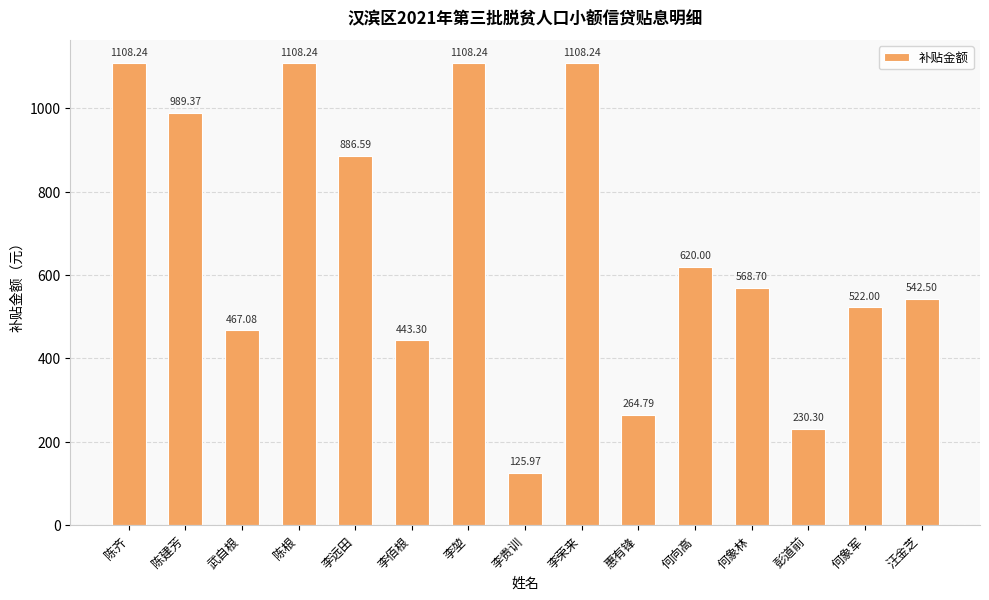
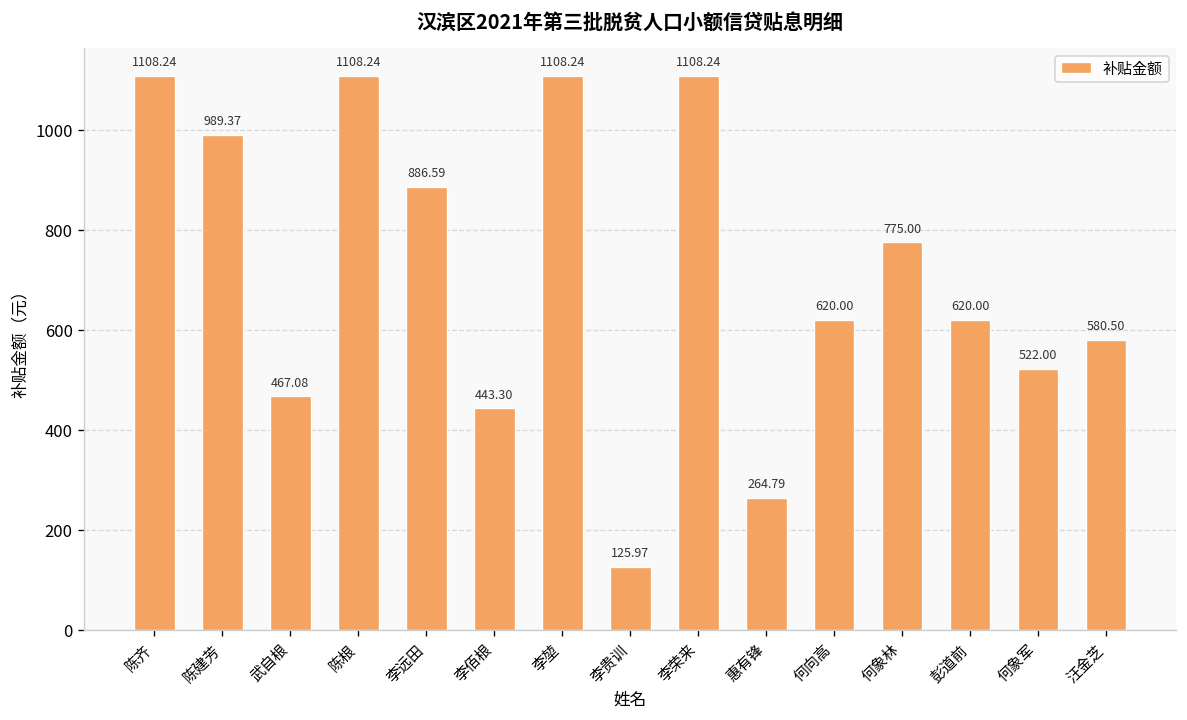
何象林: 568.70 -> 775.00
彭道前: 230.30 -> 620.00
汪金芝: 542.50 -> 580.50
